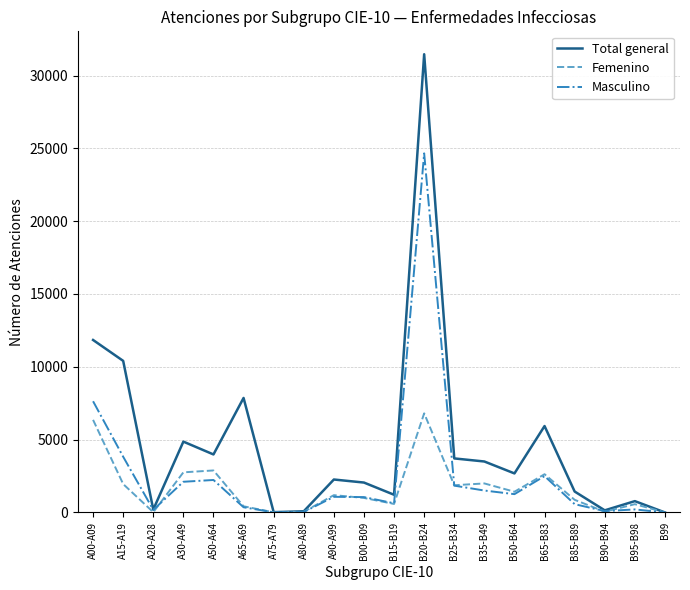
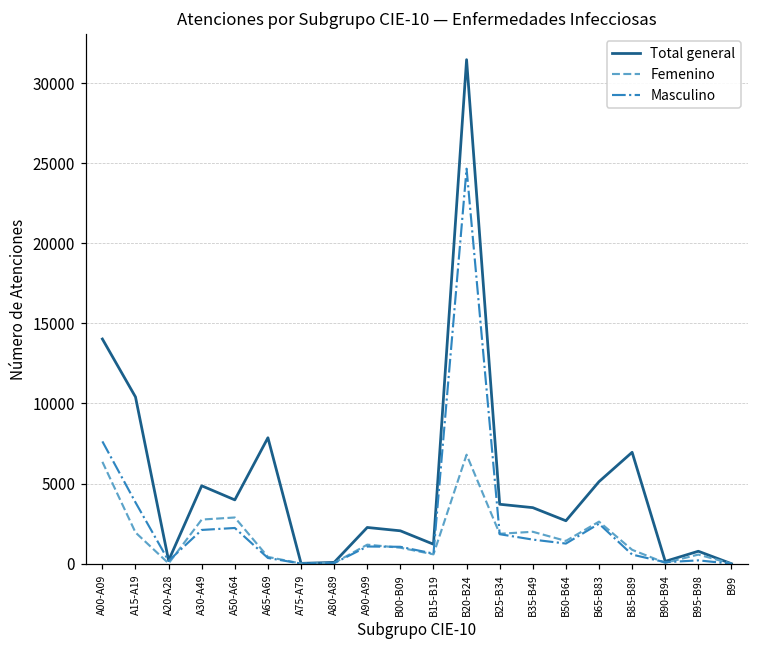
Total general, A00-A09: 11800 -> 14000
Total general, B65-B83: 5900 -> 5100
Total general, B85-B89: 1400 -> 7000
